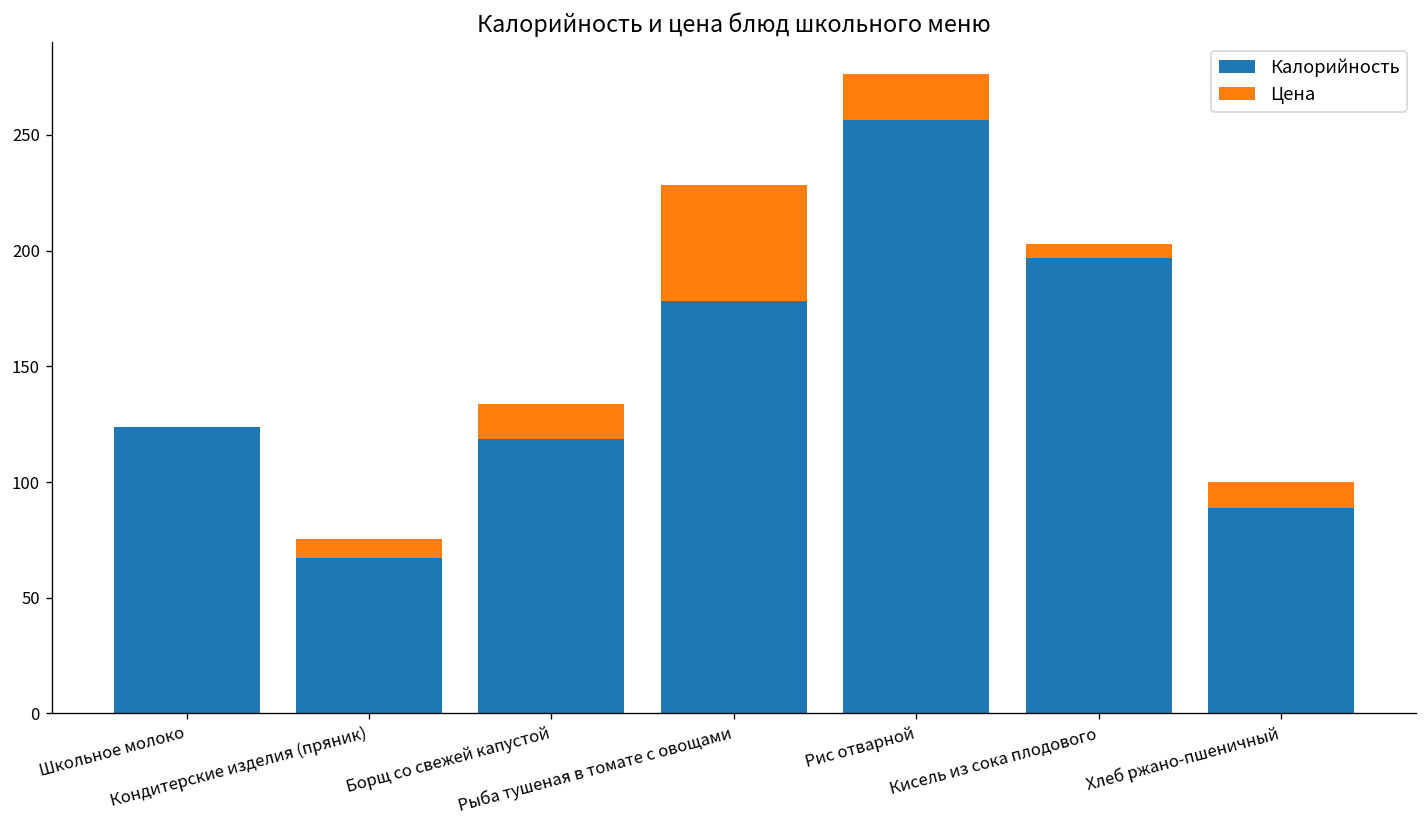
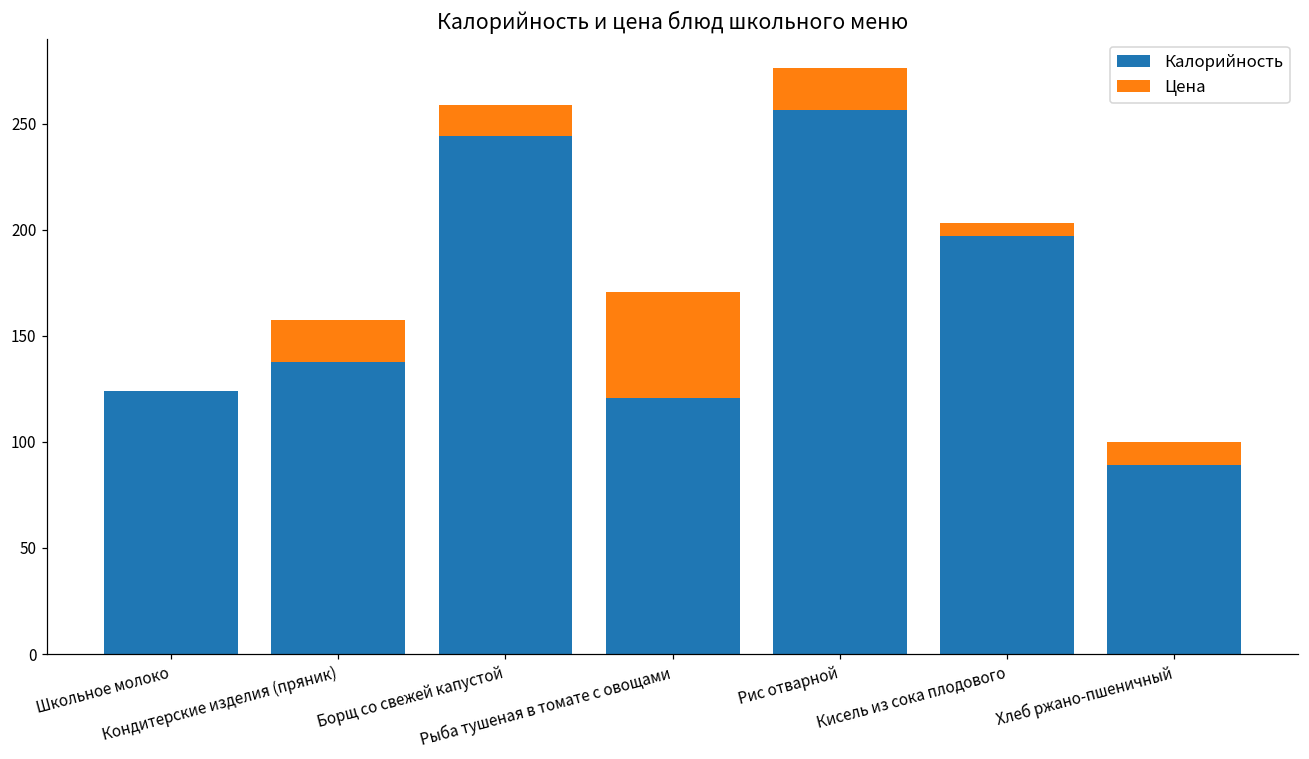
Калорийность, Кондитерские изделия (пряник): 67 -> 138
Цена, Кондитерские изделия (пряник): 8 -> 20
Калорийность, Борщ со свежей капустой: 119 -> 244
Калорийность, Рыба тушеная в томате с овощами: 178 -> 121
